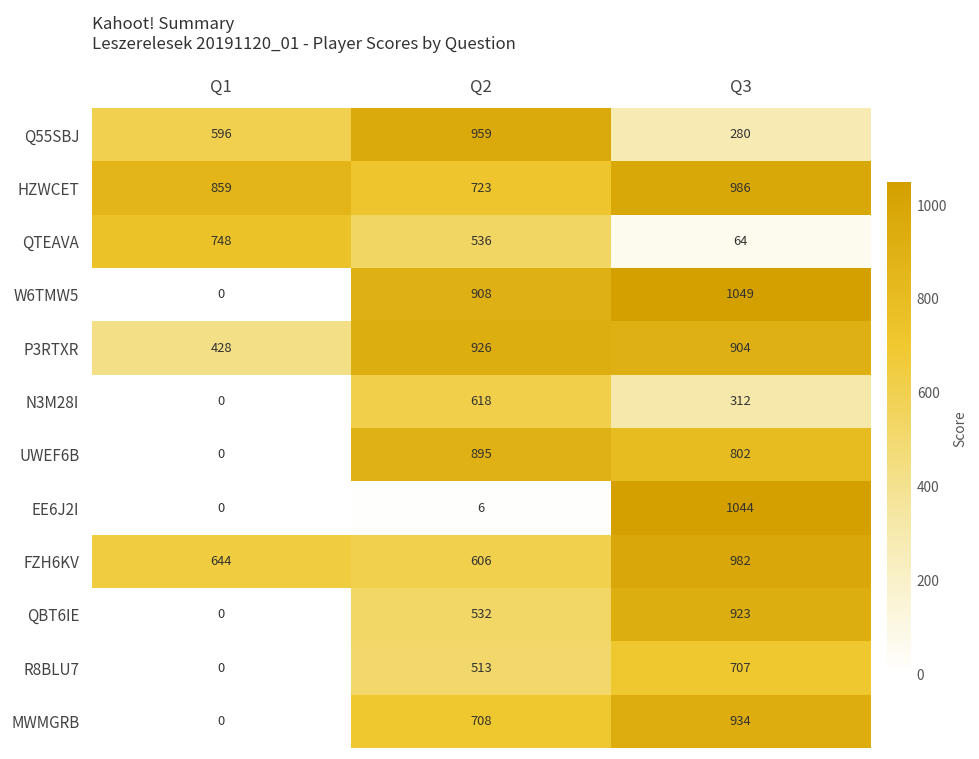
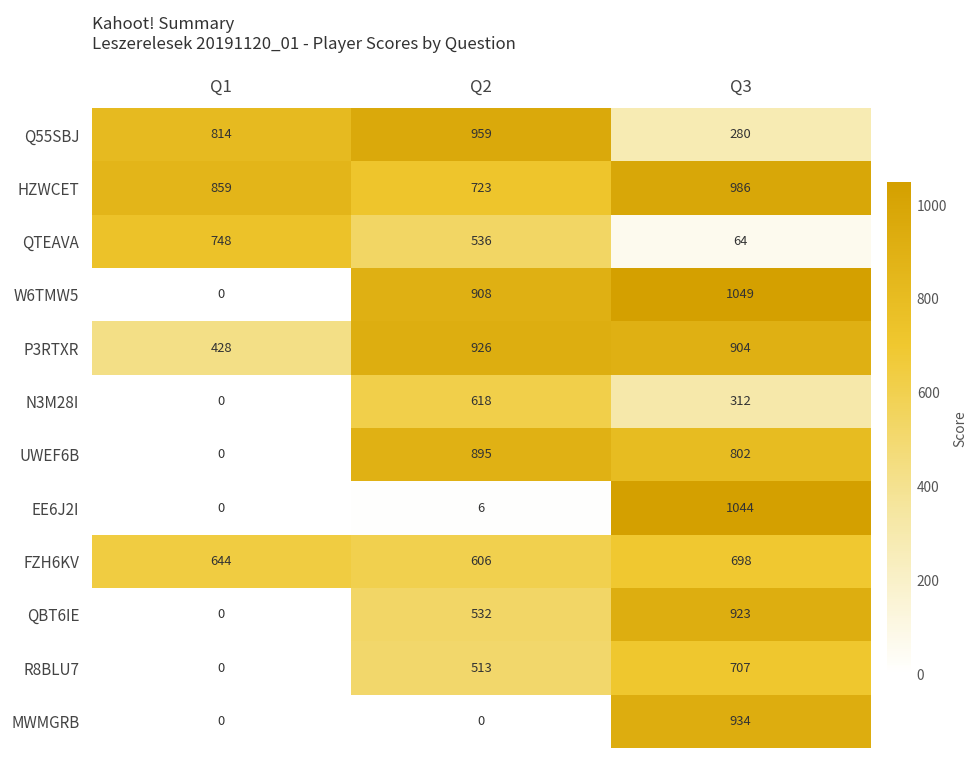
Q55SBJ, Q1: 596 -> 814
FZH6KV, Q3: 982 -> 698
MWMGRB, Q2: 708 -> 0
